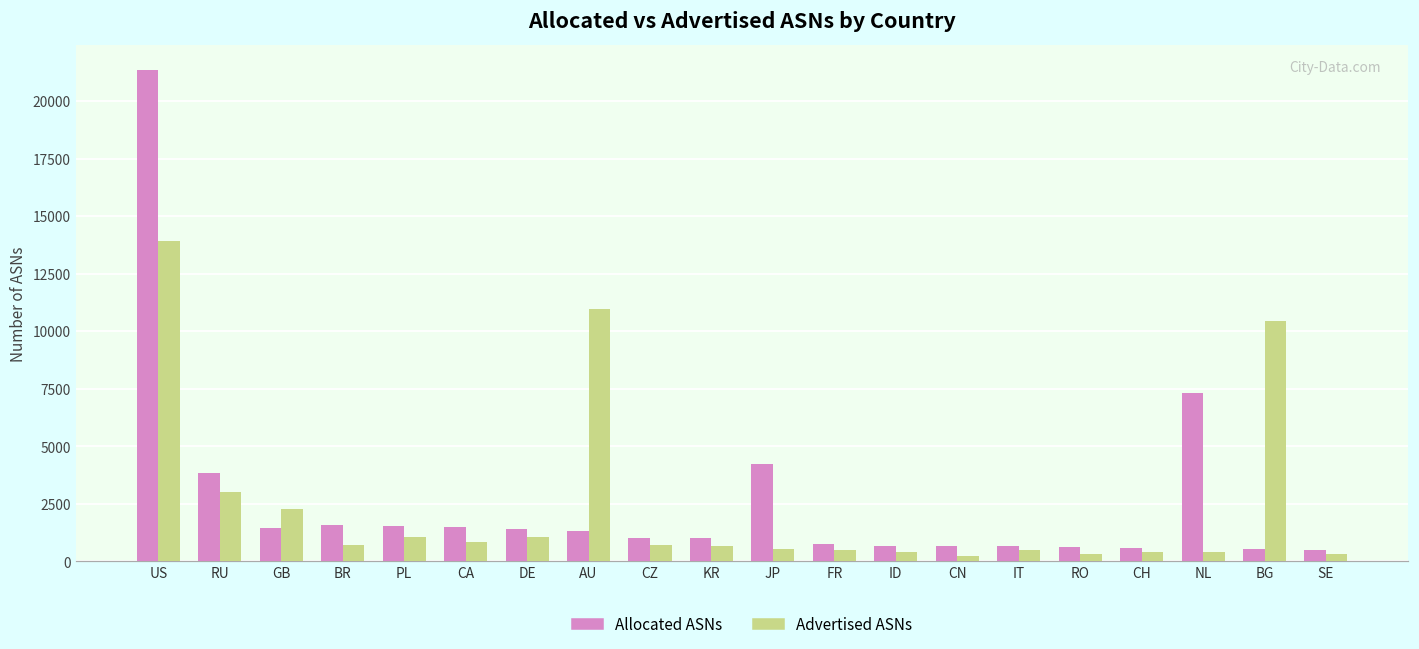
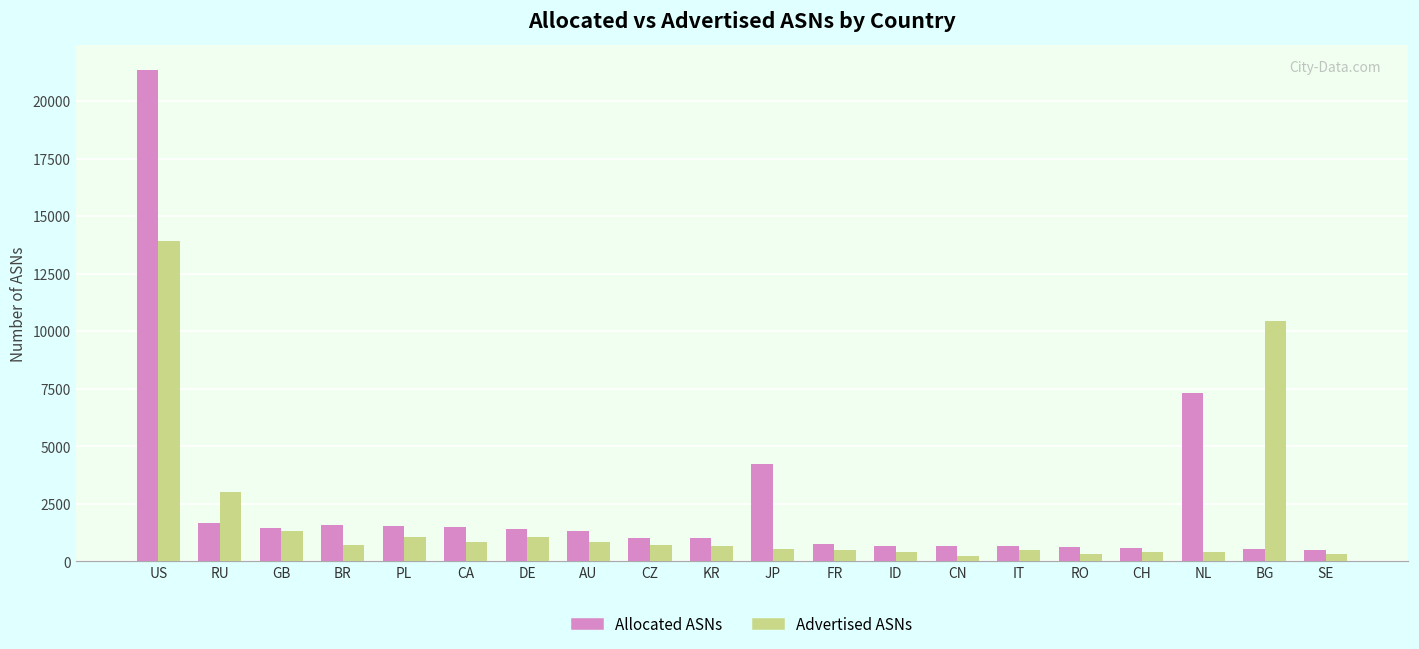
Allocated ASNs, RU: 3800 -> 1700
Advertised ASNs, GB: 2300 -> 1300
Advertised ASNs, AU: 11000 -> 800
